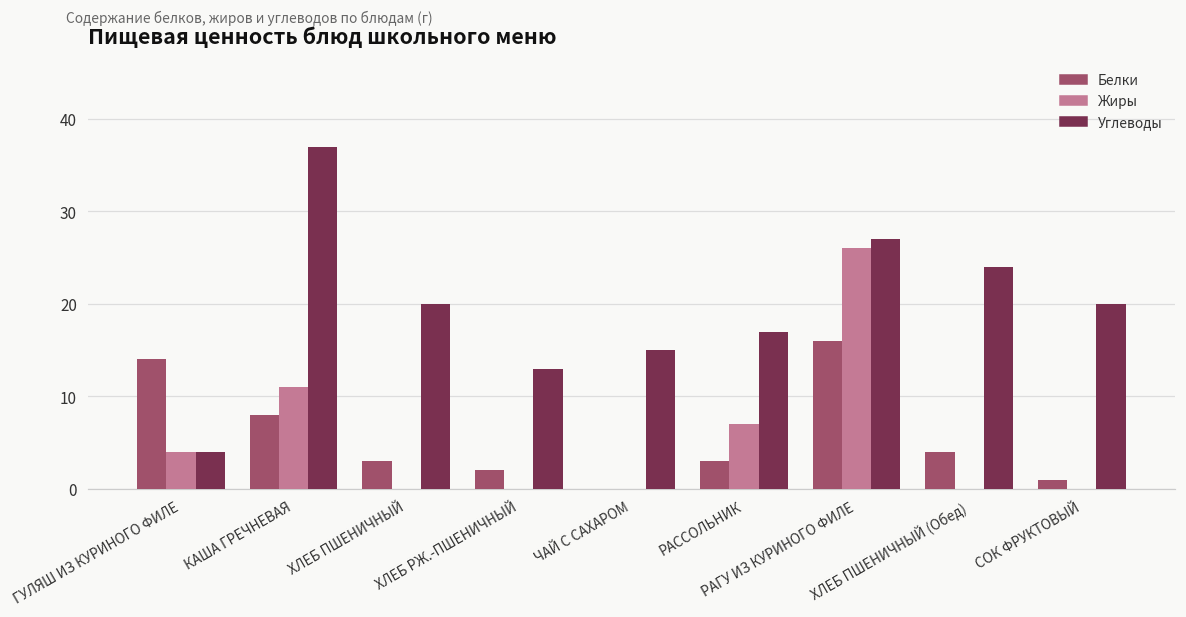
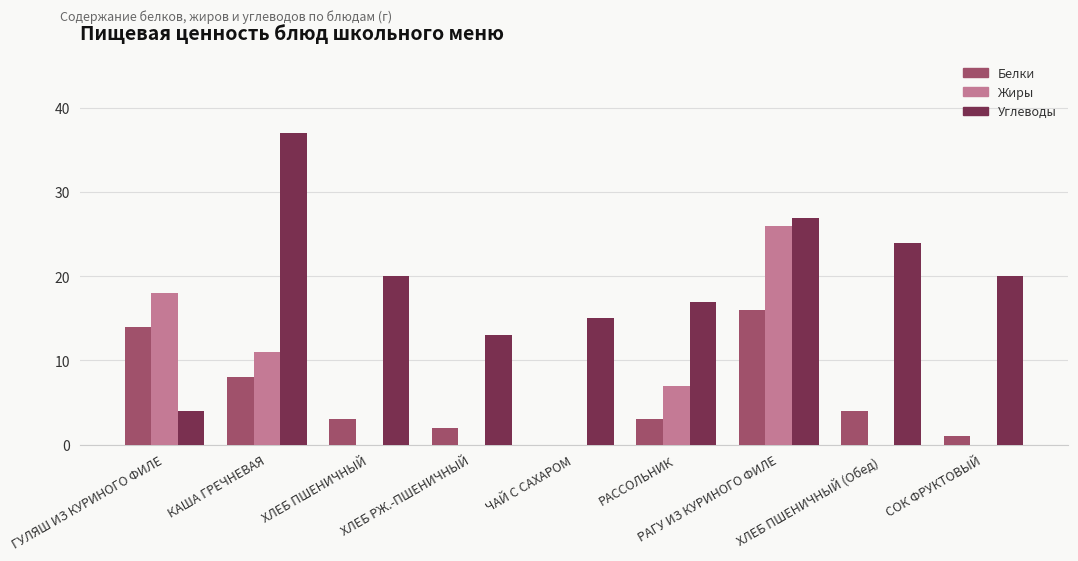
Жиры, ГУЛЯШ ИЗ КУРИНОГО ФИЛЕ: 4 -> 18
